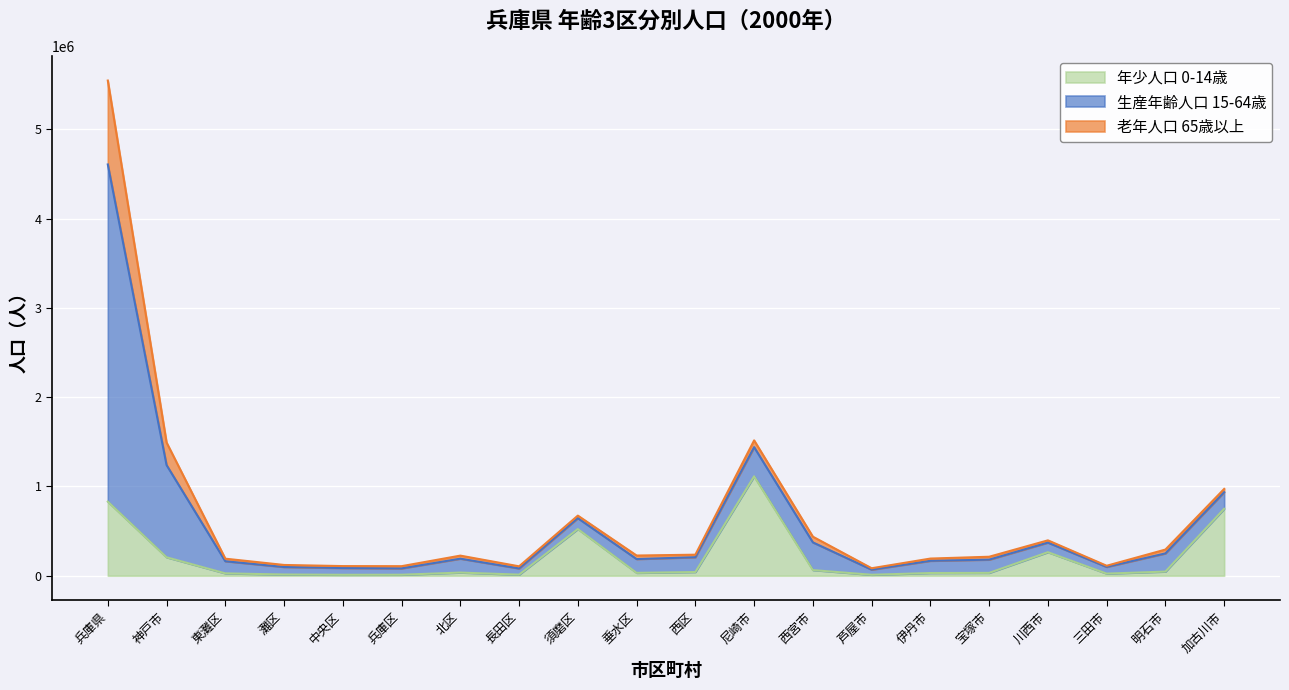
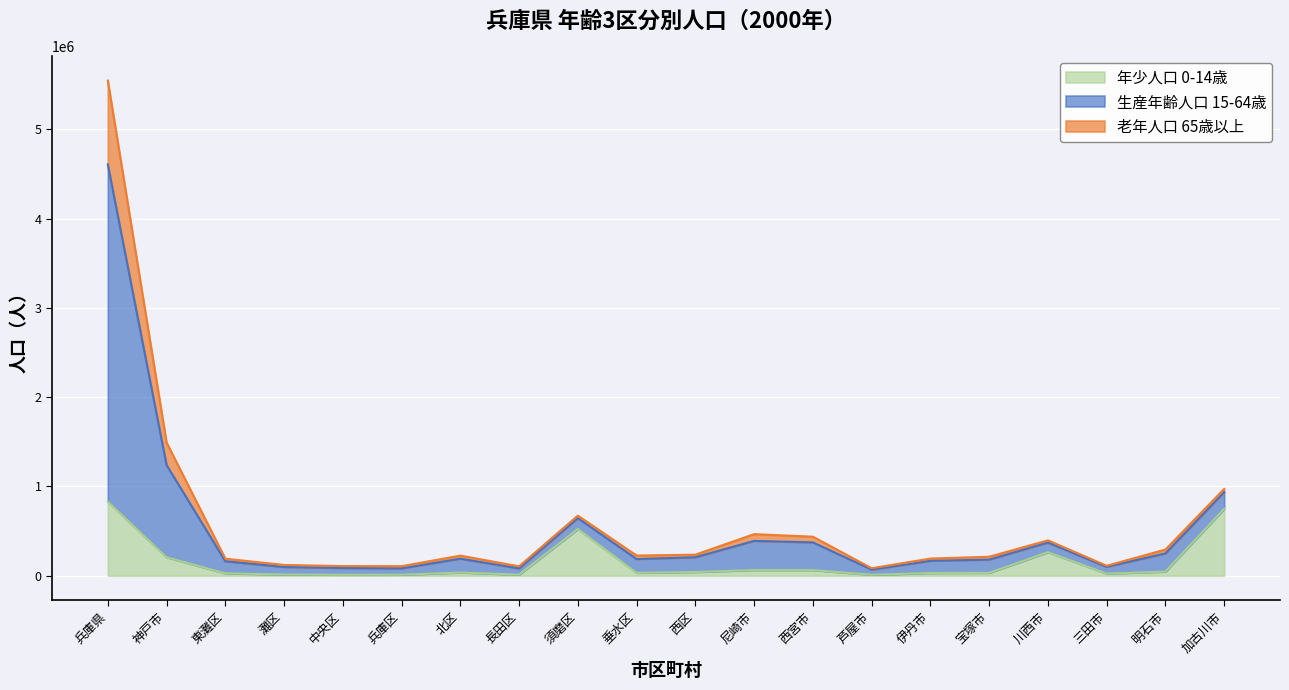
年少人口 0-14歳, 尼崎市: 1100000 -> 100000
